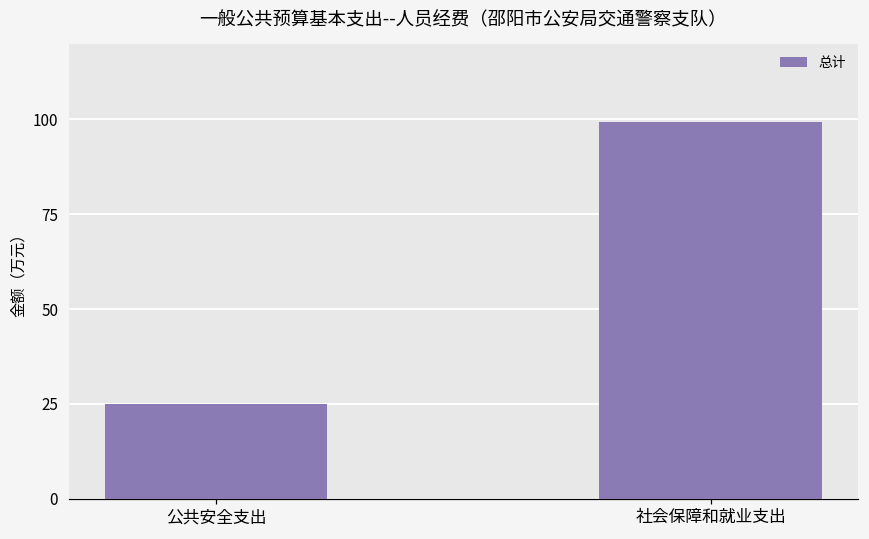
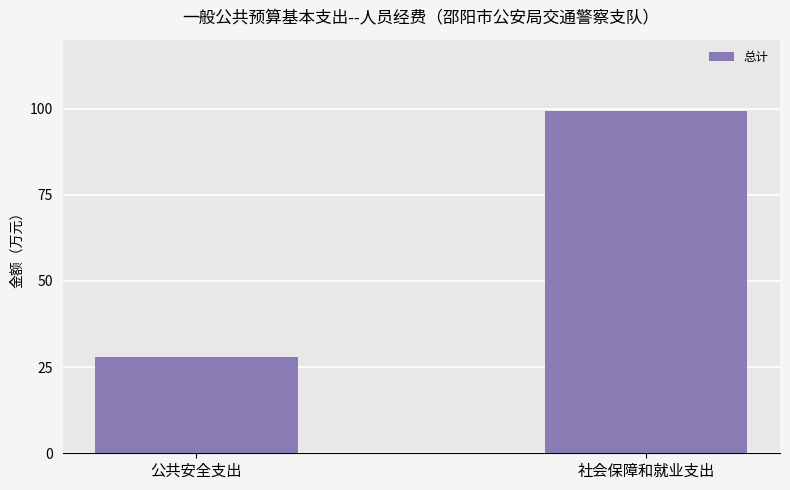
公共安全支出: 25 -> 28
